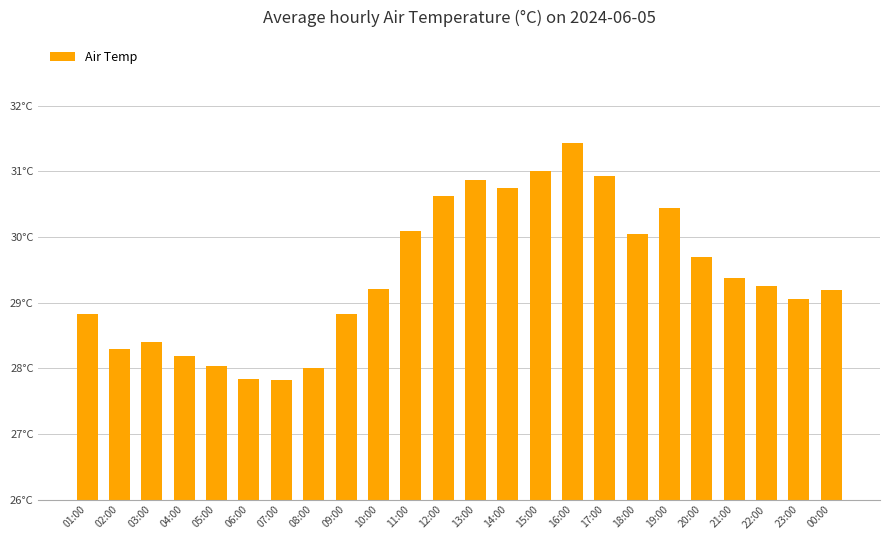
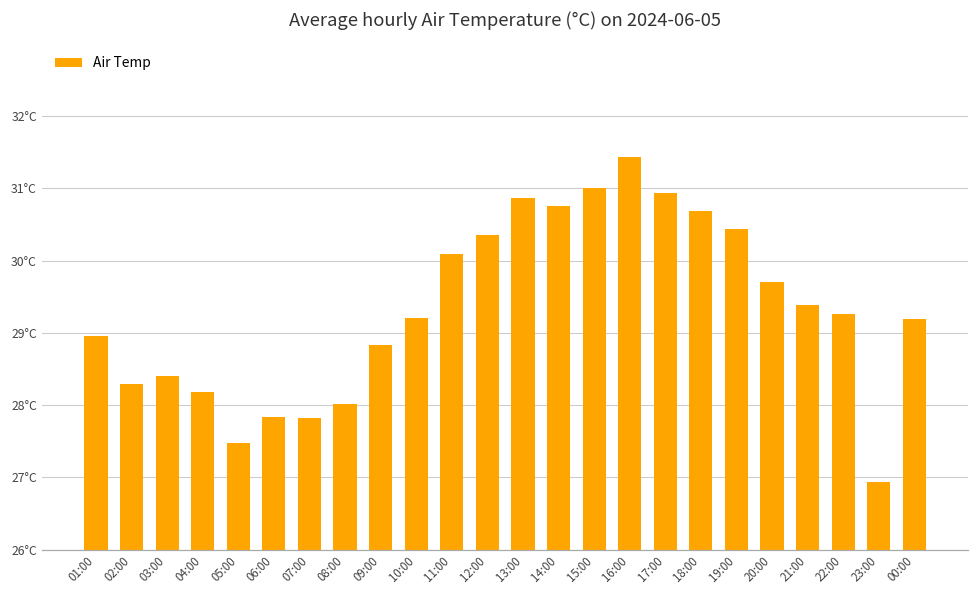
01:00: 28.8°C -> 29.0°C
05:00: 28.0°C -> 27.5°C
12:00: 30.6°C -> 30.4°C
18:00: 30.1°C -> 30.7°C
23:00: 29.1°C -> 26.9°C
